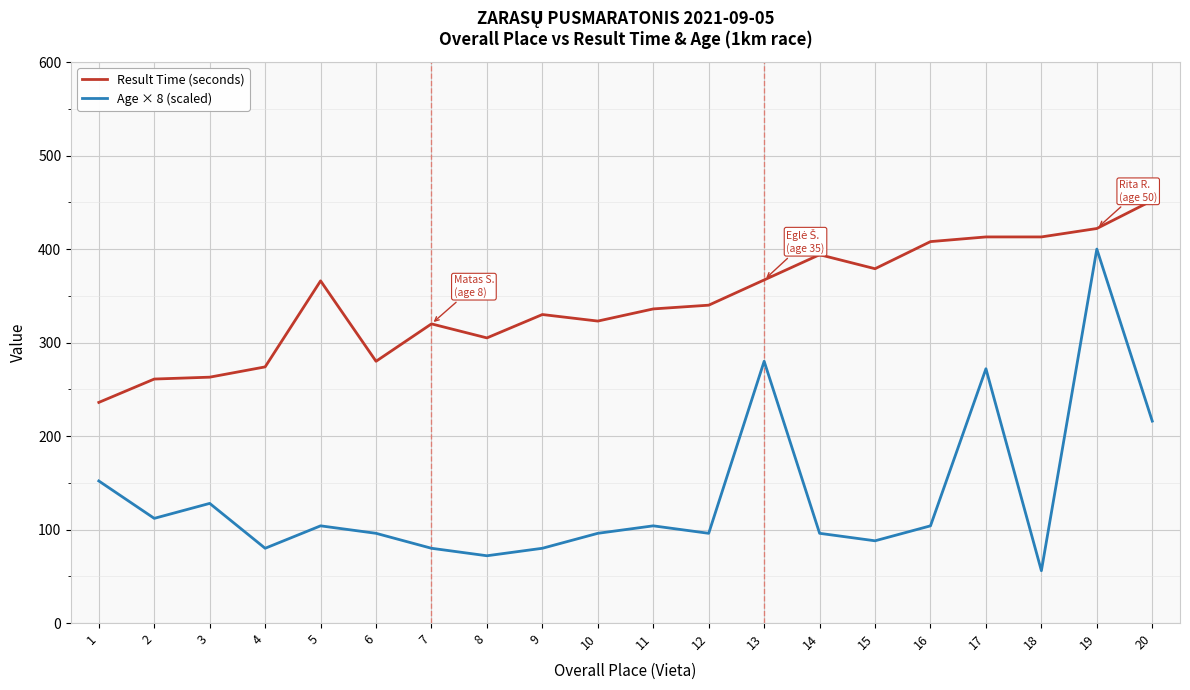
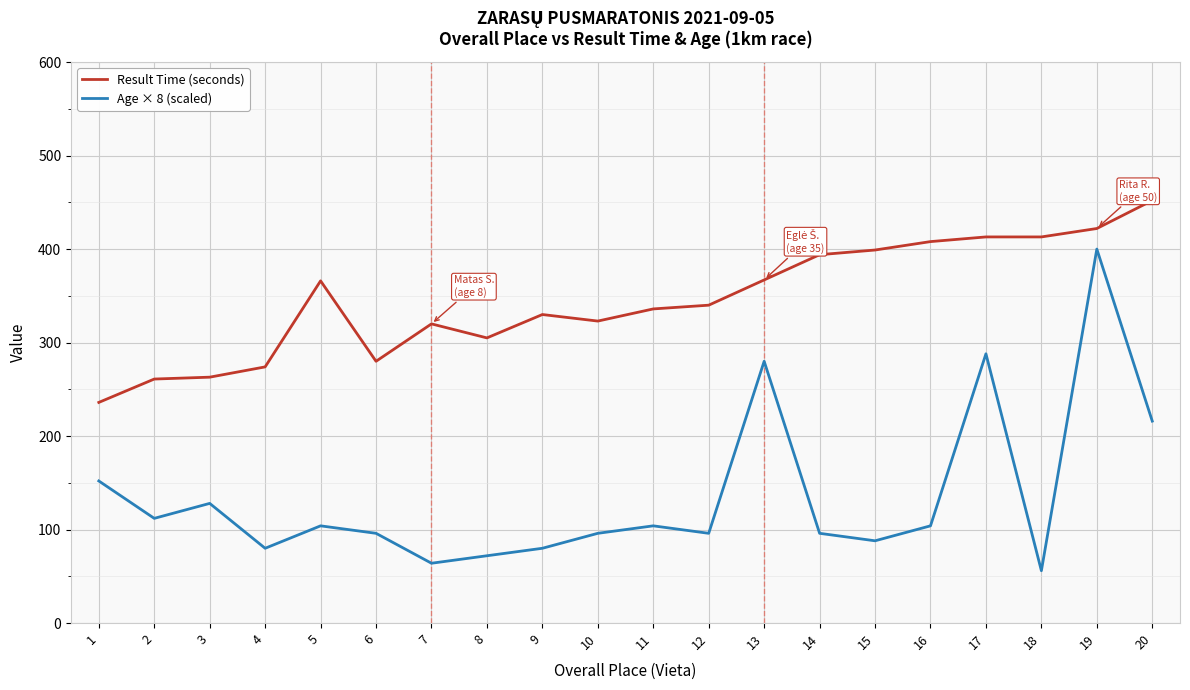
Age × 8 (scaled), 7: 80 -> 60
Result Time (seconds), 15: 380 -> 400
Age × 8 (scaled), 17: 270 -> 290
